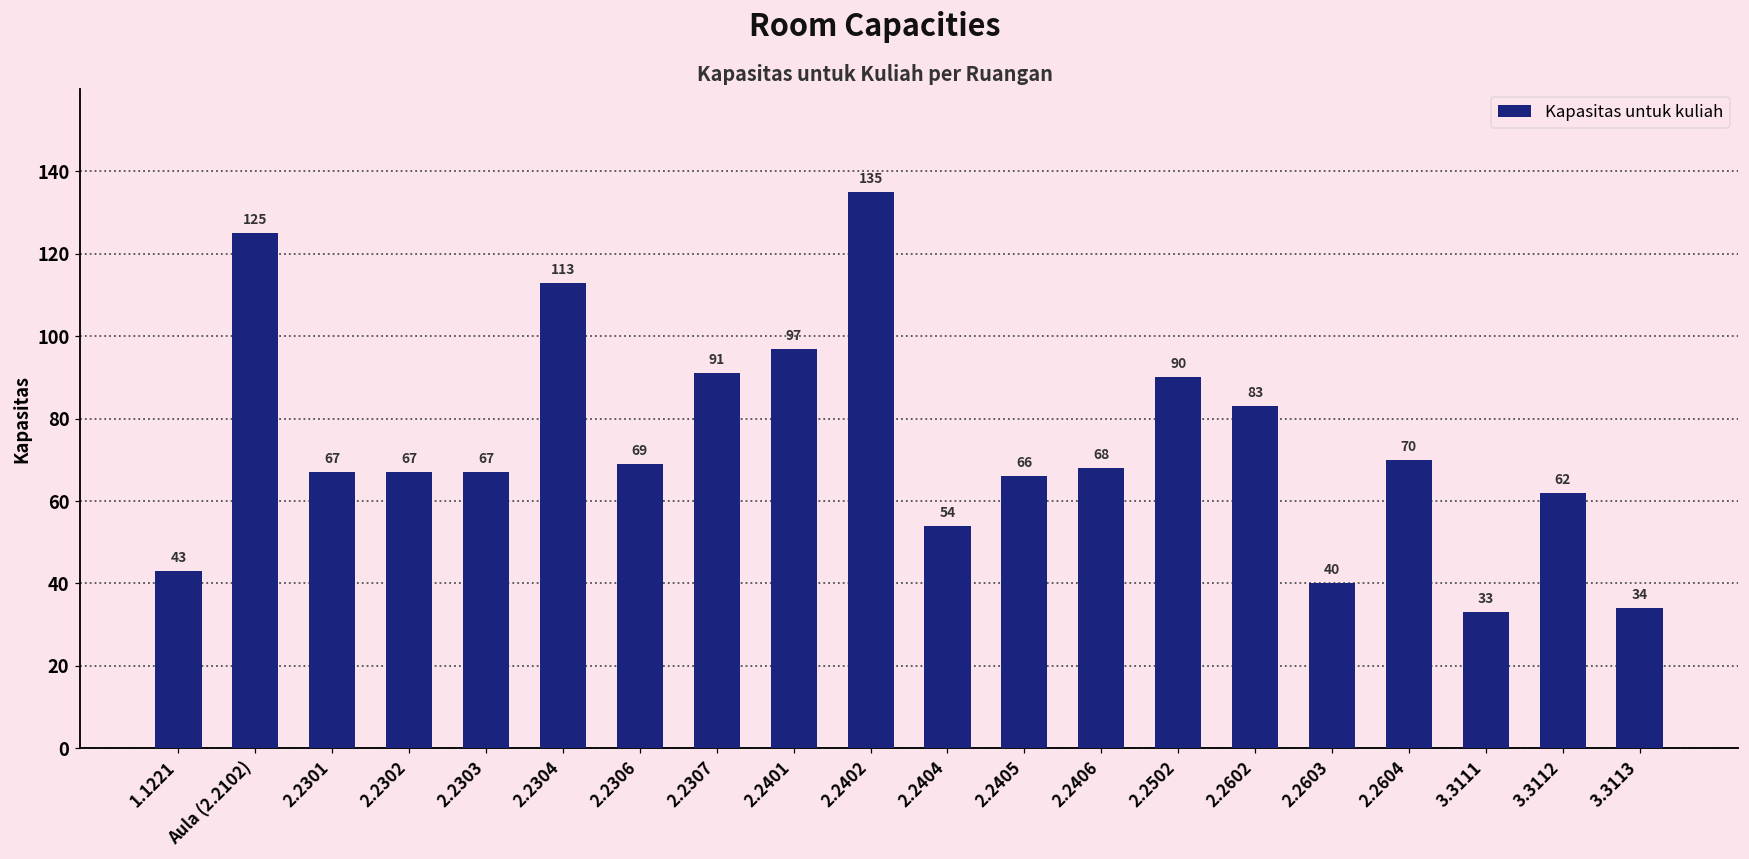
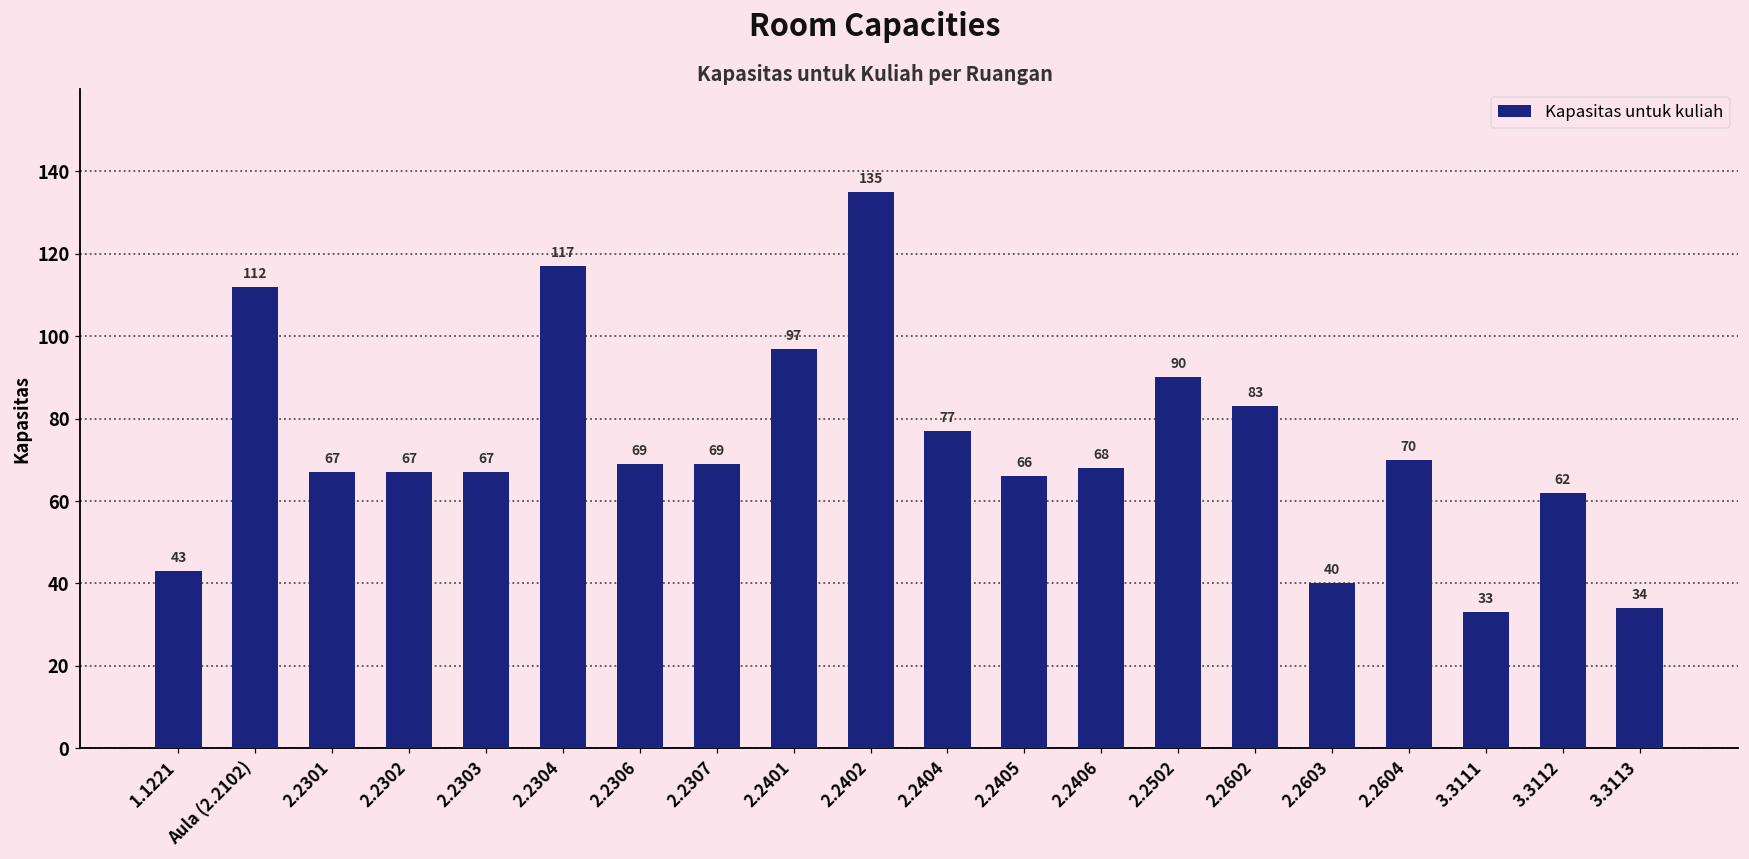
Aula (2.2102): 125 -> 112
2.2304: 113 -> 117
2.2307: 91 -> 69
2.2404: 54 -> 77
